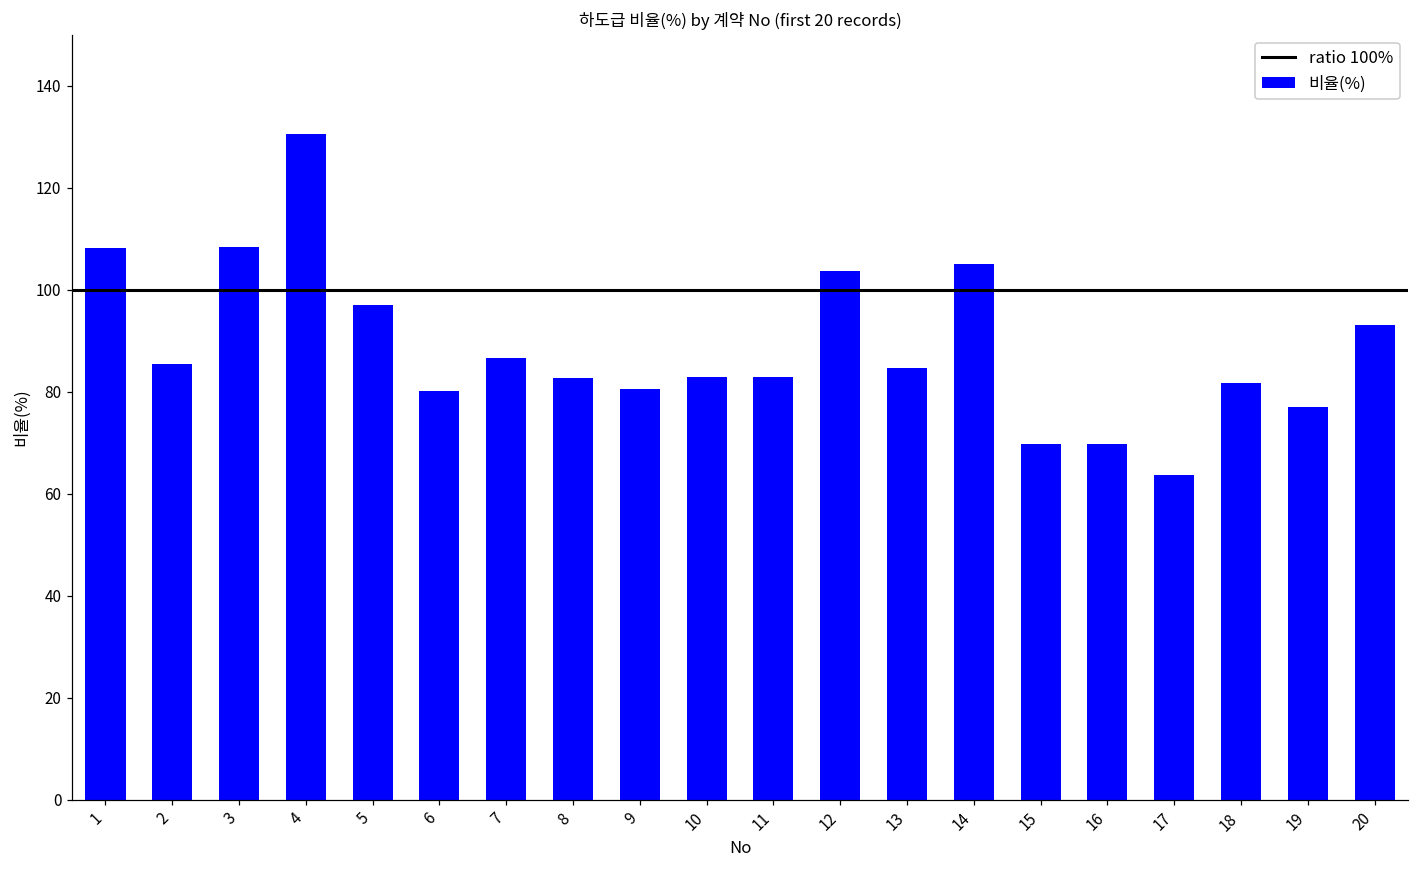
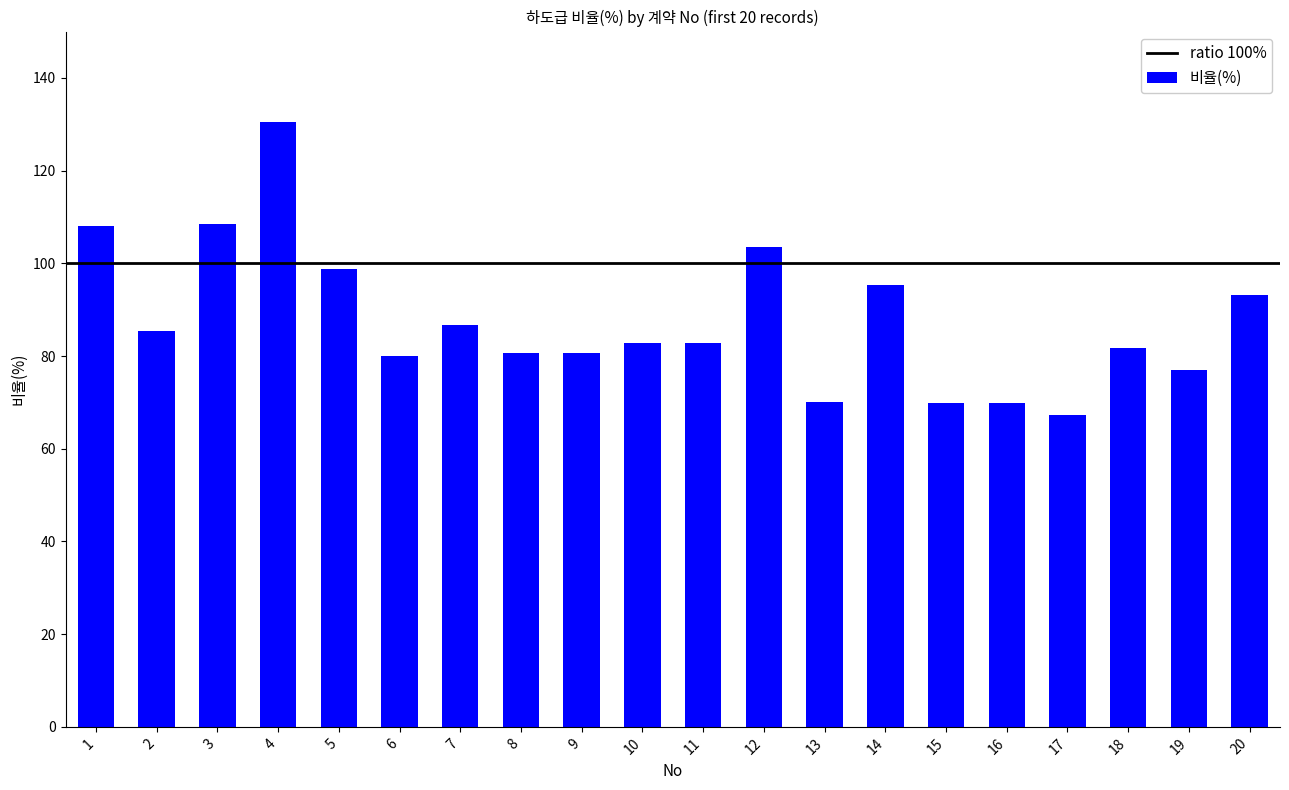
5: 97 -> 99
8: 83 -> 81
13: 85 -> 70
14: 105 -> 95
17: 64 -> 67
